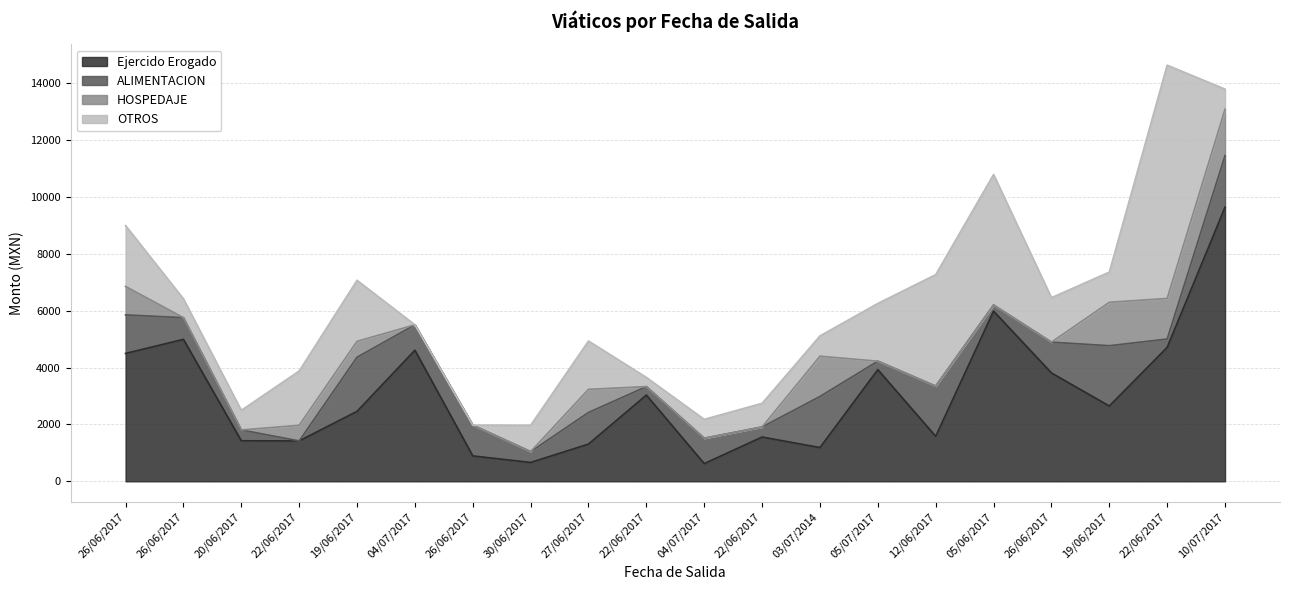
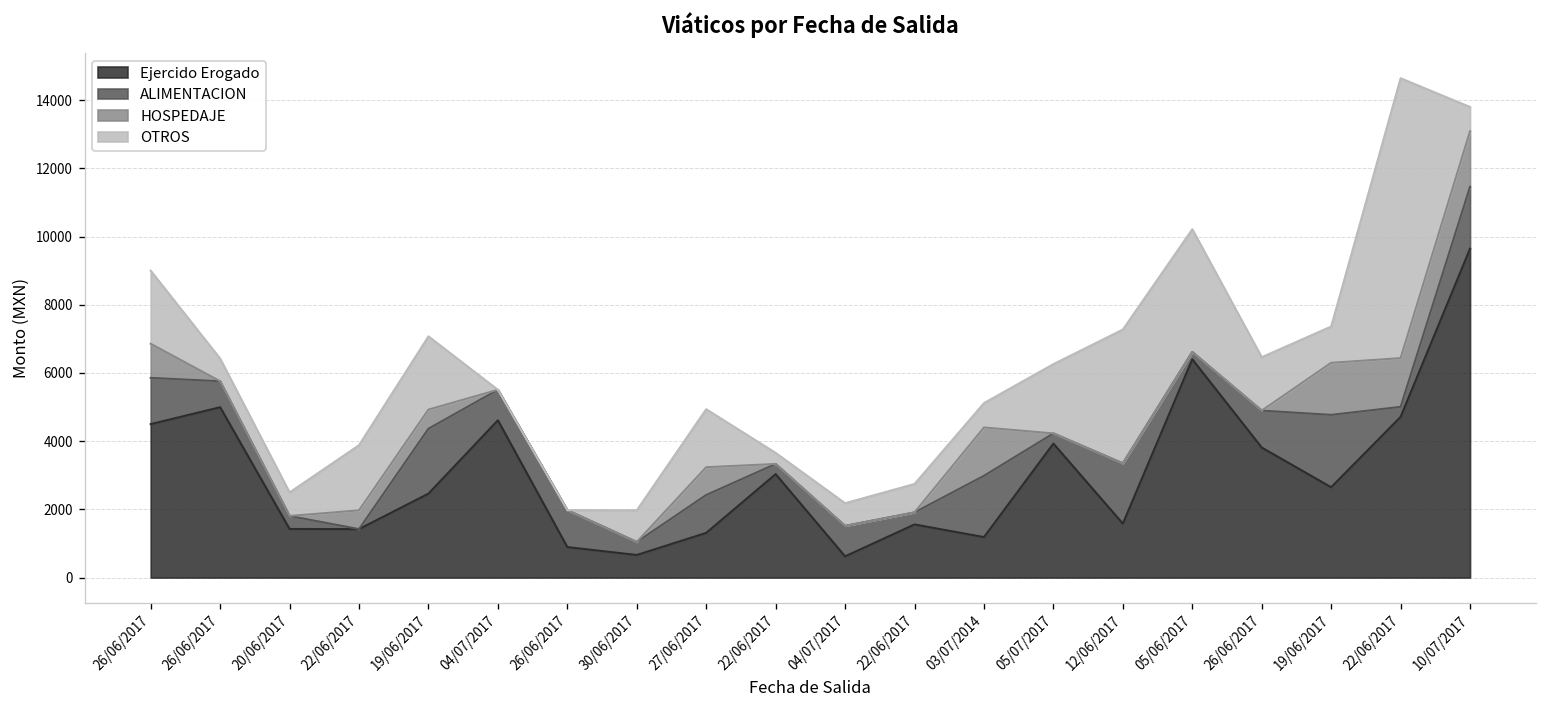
Ejercido Erogado, 05/06/2017: 6000 -> 6400
OTROS, 05/06/2017: 4600 -> 3600
